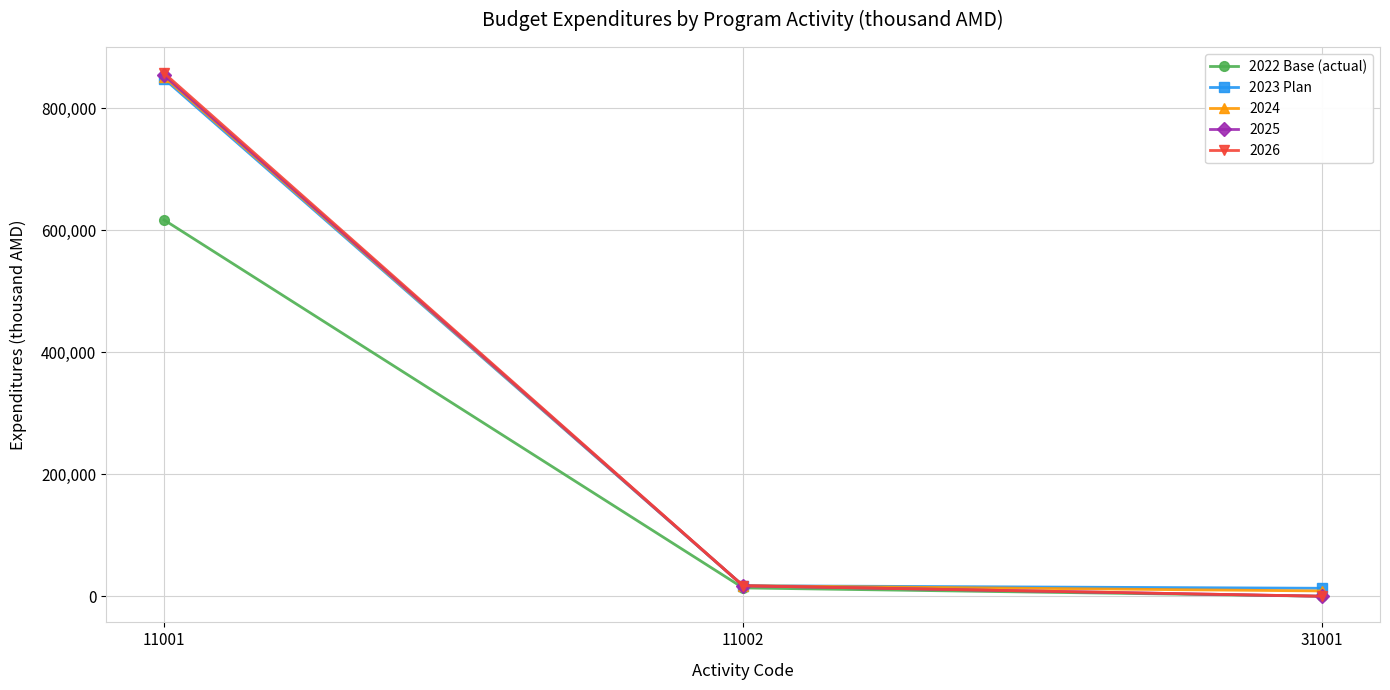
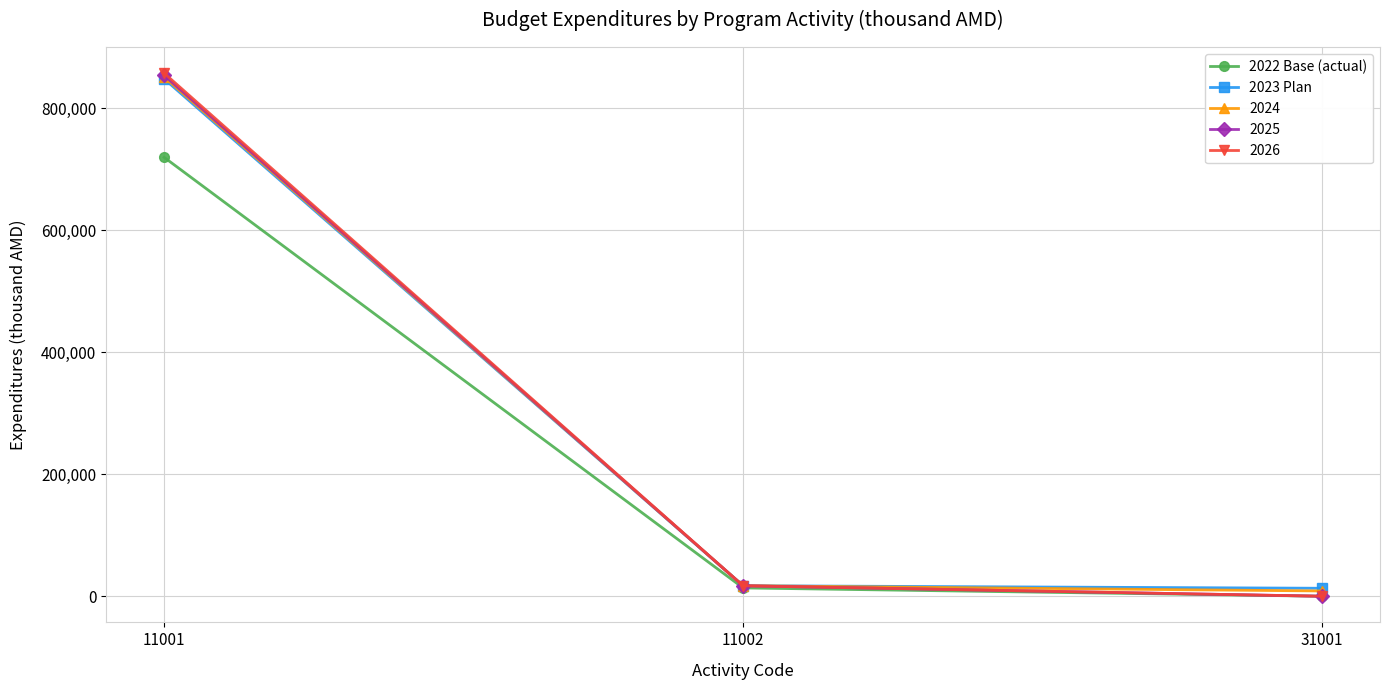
2022 Base (actual), 11001: 620,000 -> 720,000
